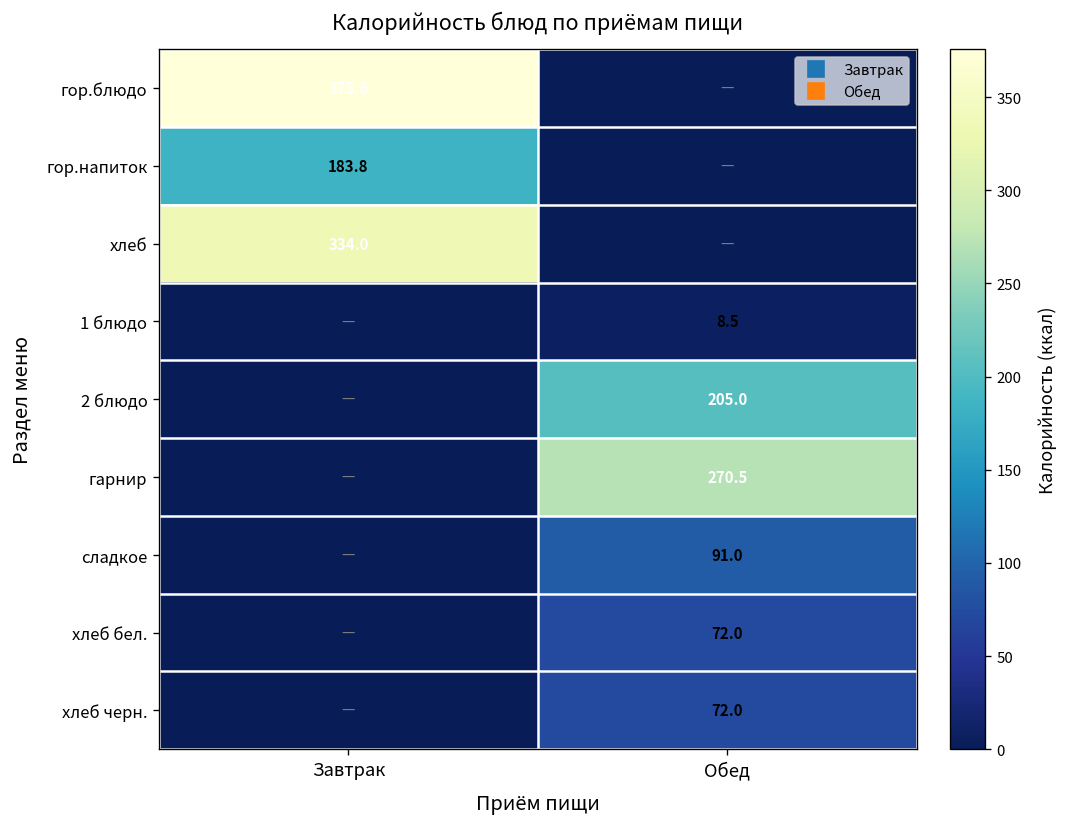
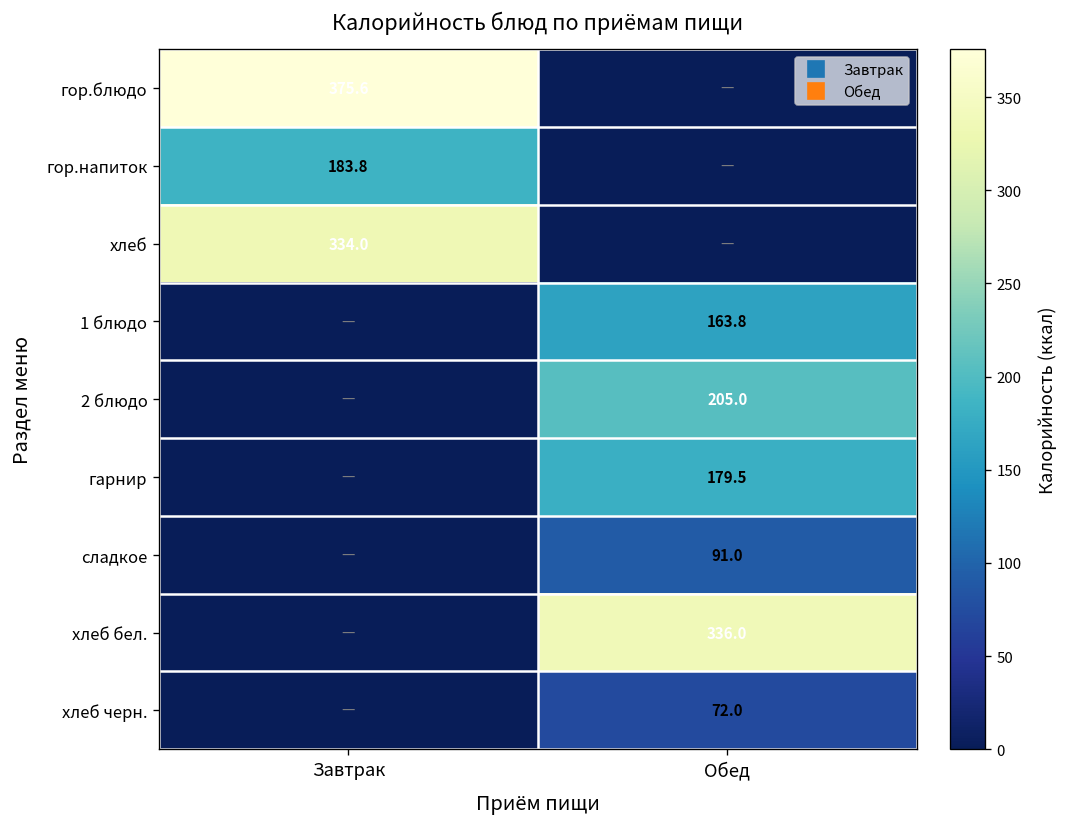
1 блюдо, Обед: 8.5 -> 163.8
гарнир, Обед: 270.5 -> 179.5
хлеб бел., Обед: 72.0 -> 336.0
